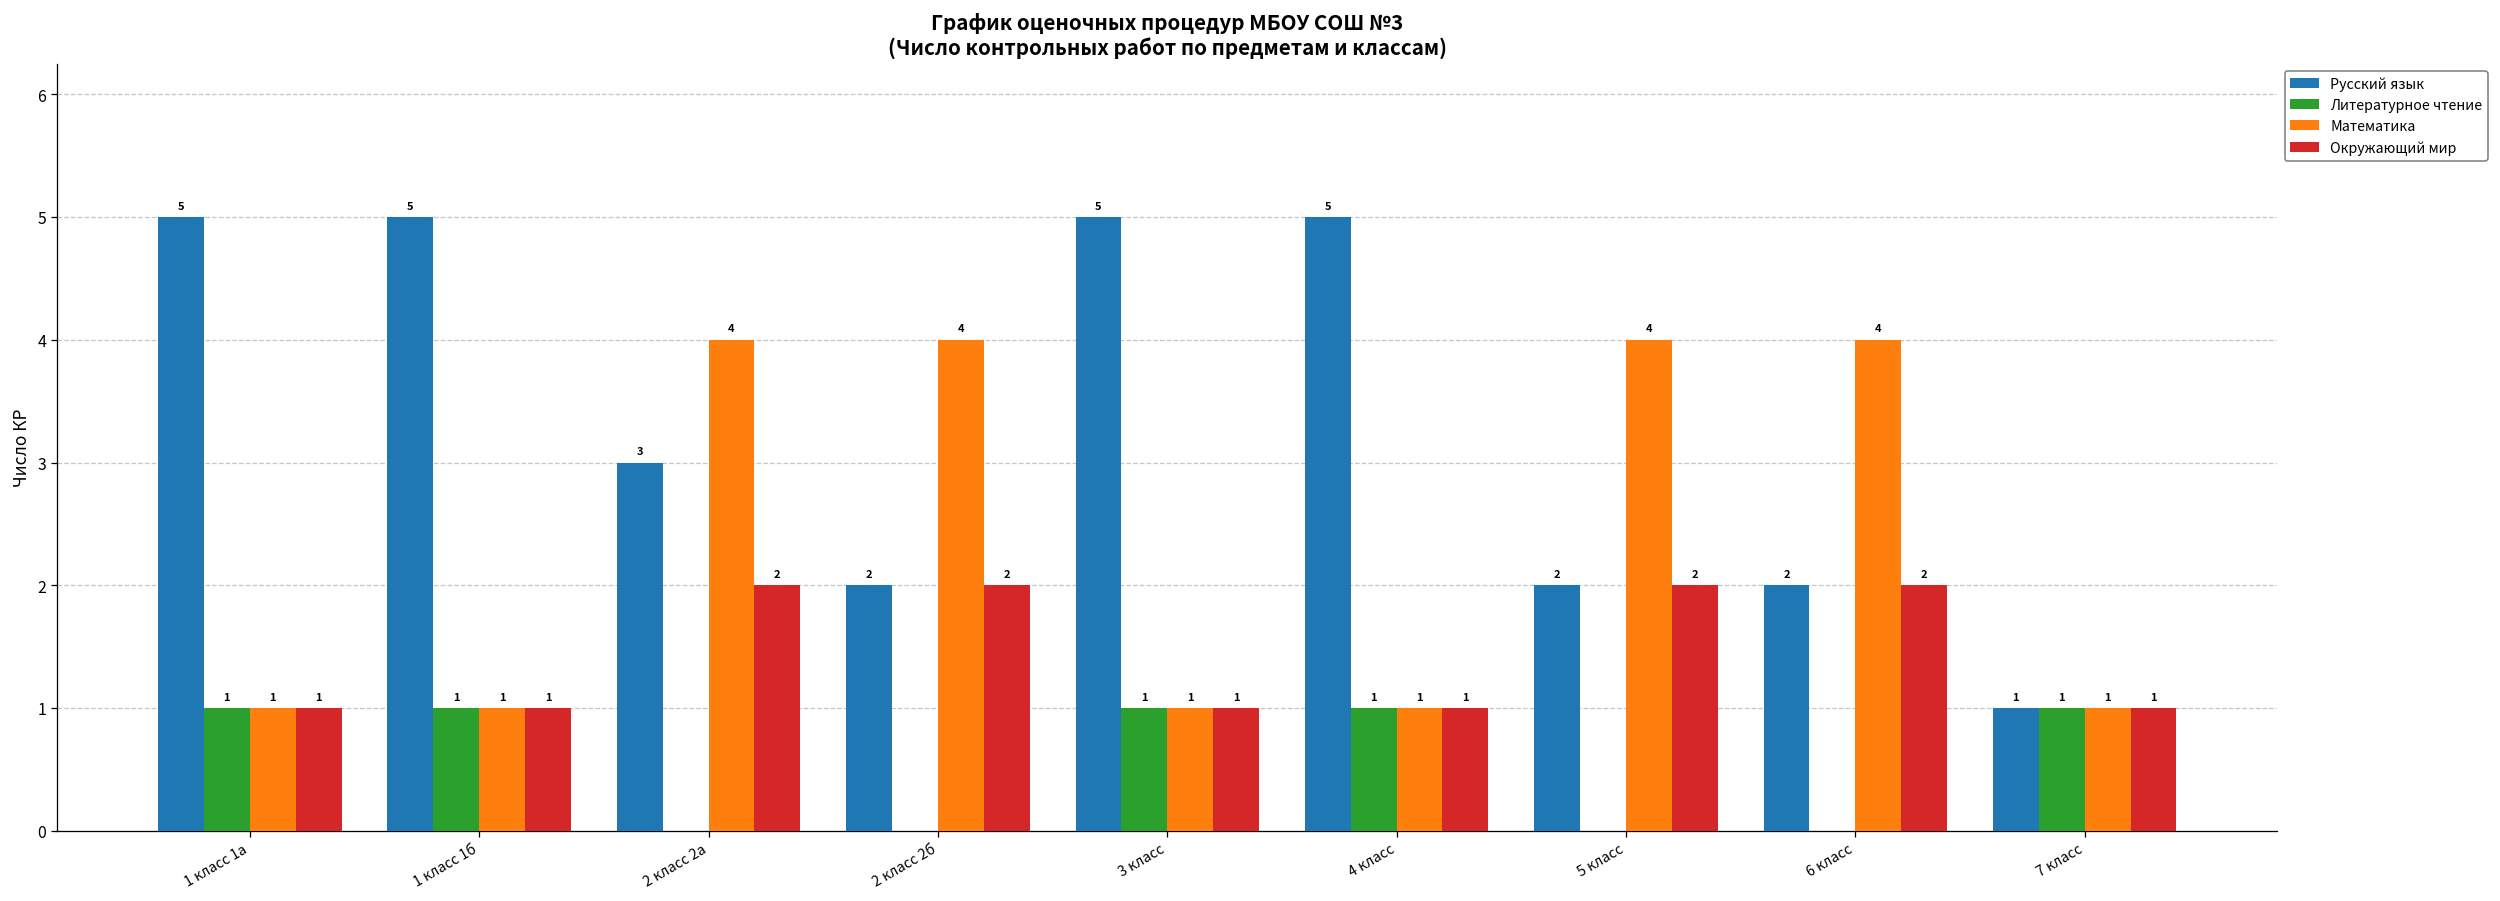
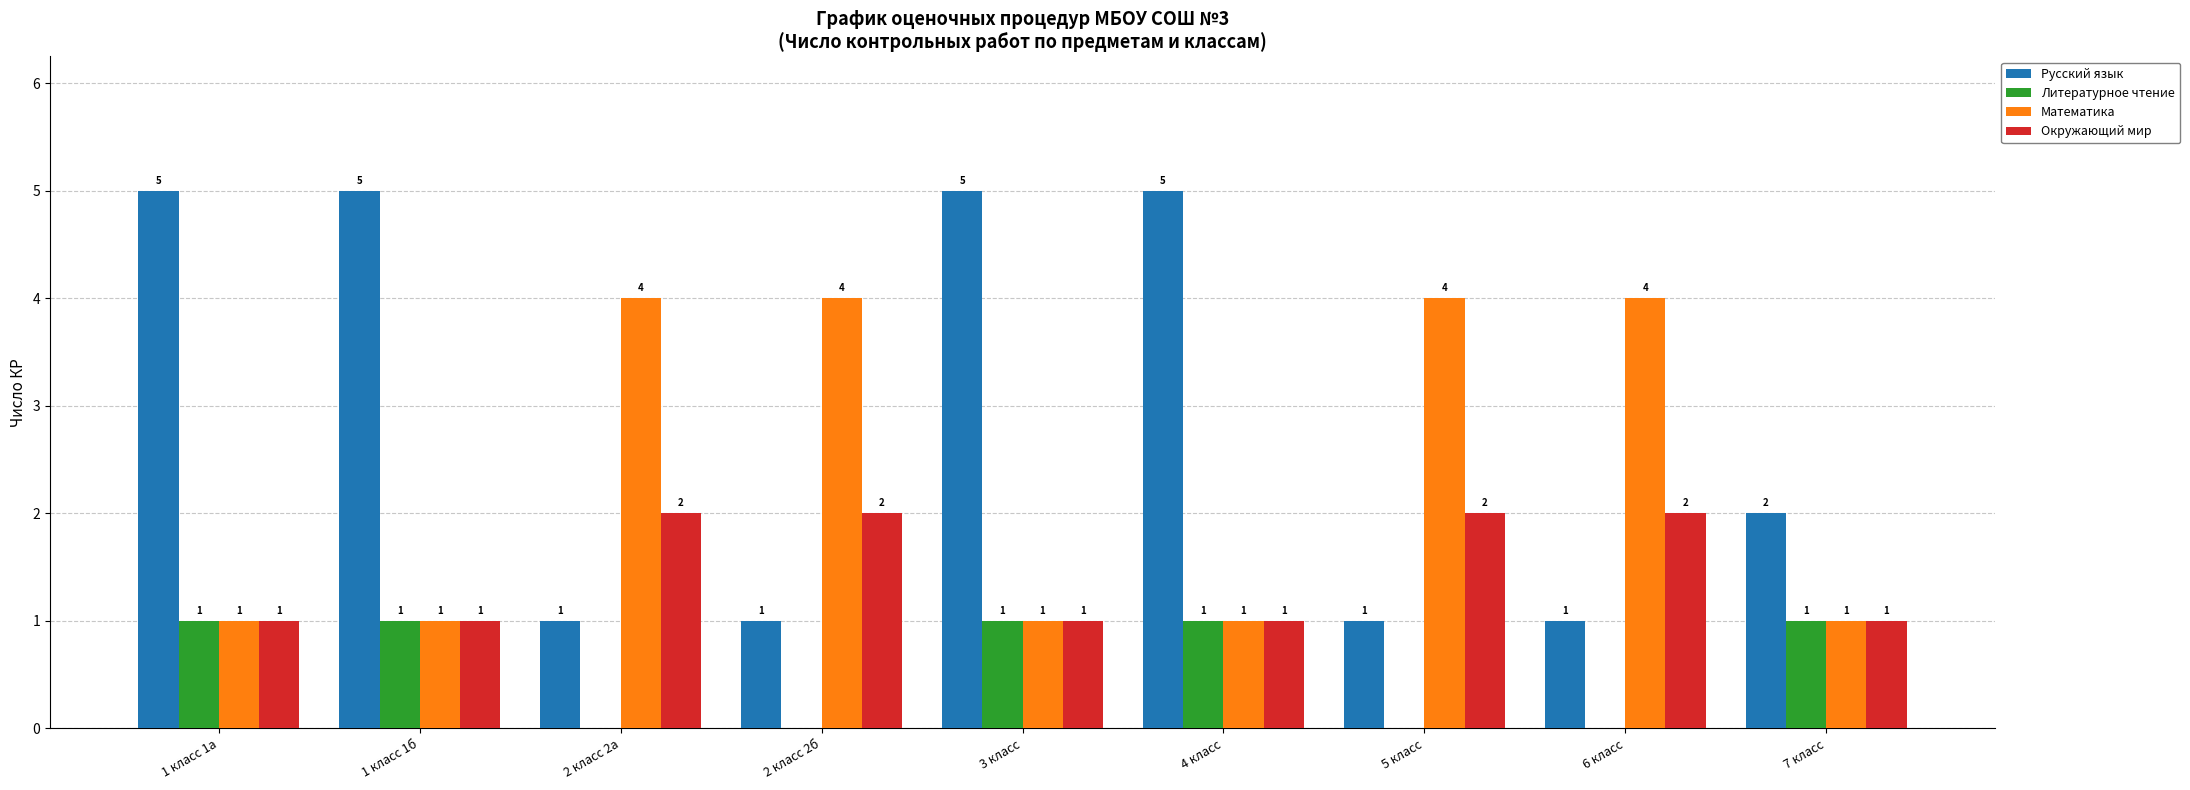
Русский язык, 2 класс 2а: 3 -> 1
Русский язык, 2 класс 2б: 2 -> 1
Русский язык, 5 класс: 2 -> 1
Русский язык, 6 класс: 2 -> 1
Русский язык, 7 класс: 1 -> 2
